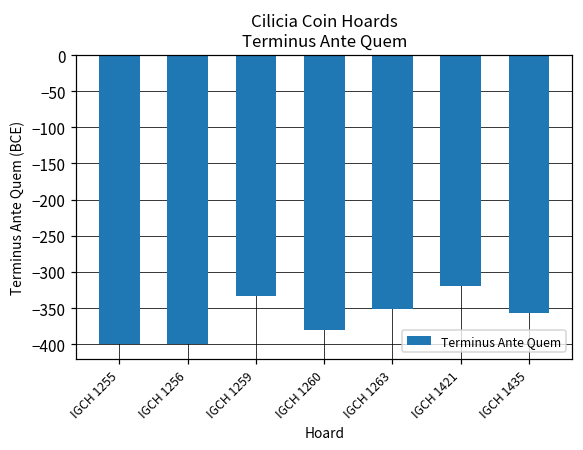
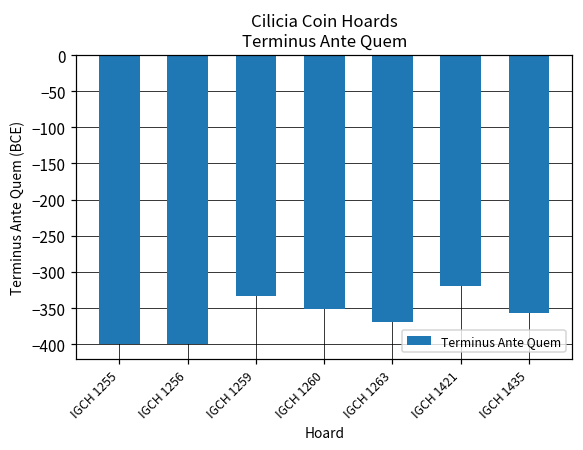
IGCH 1260: -380 -> -350
IGCH 1263: -350 -> -370
